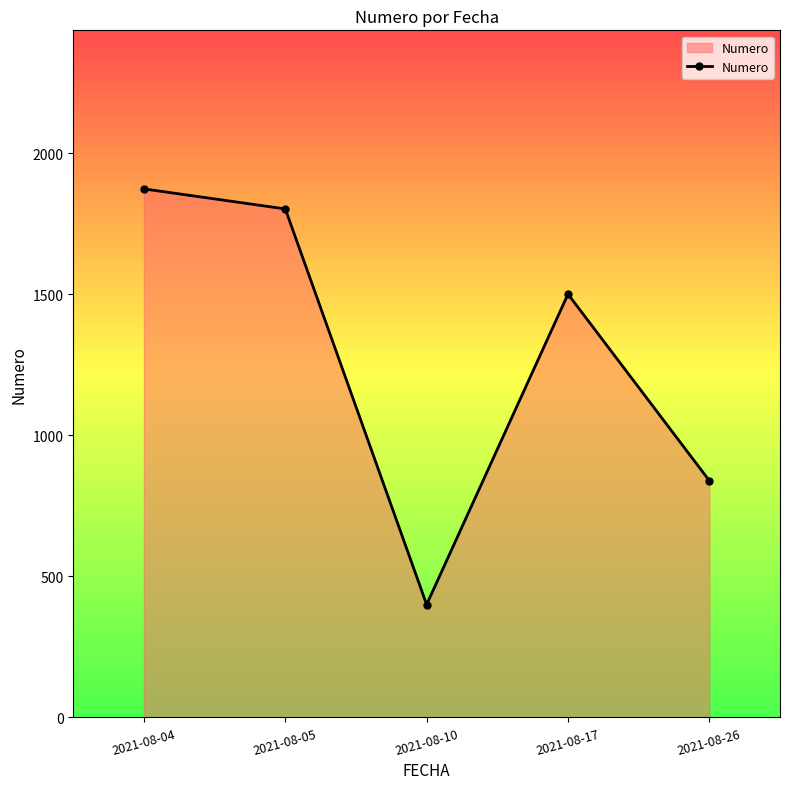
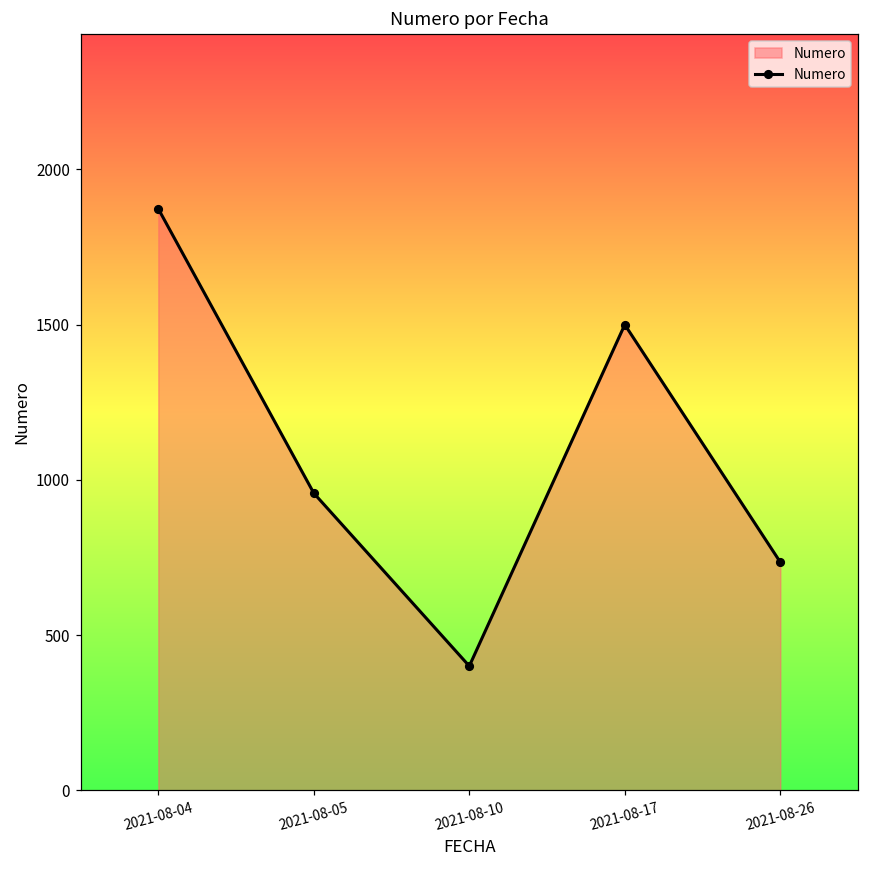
2021-08-05: 1800 -> 960
2021-08-26: 840 -> 740
